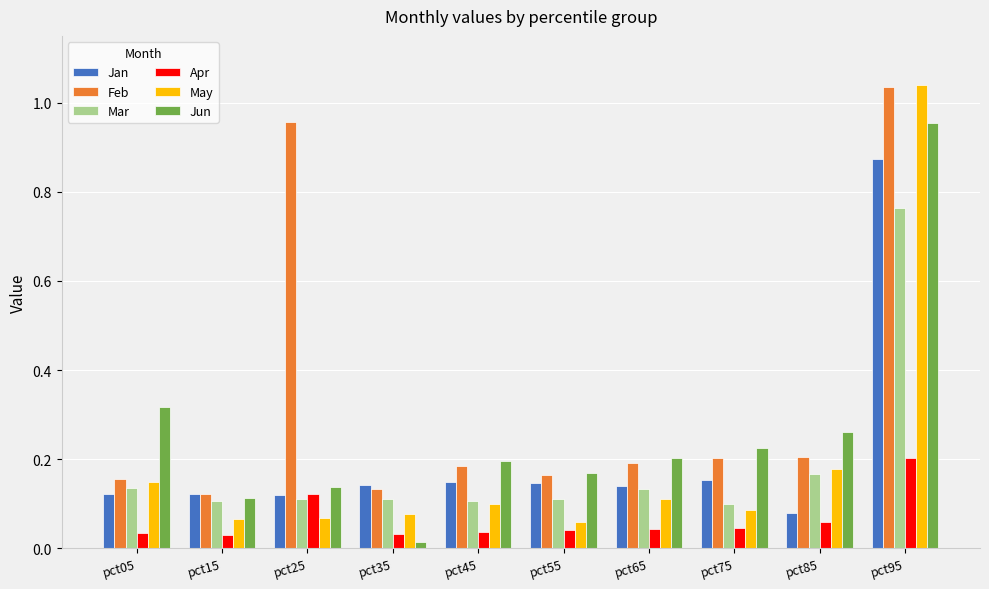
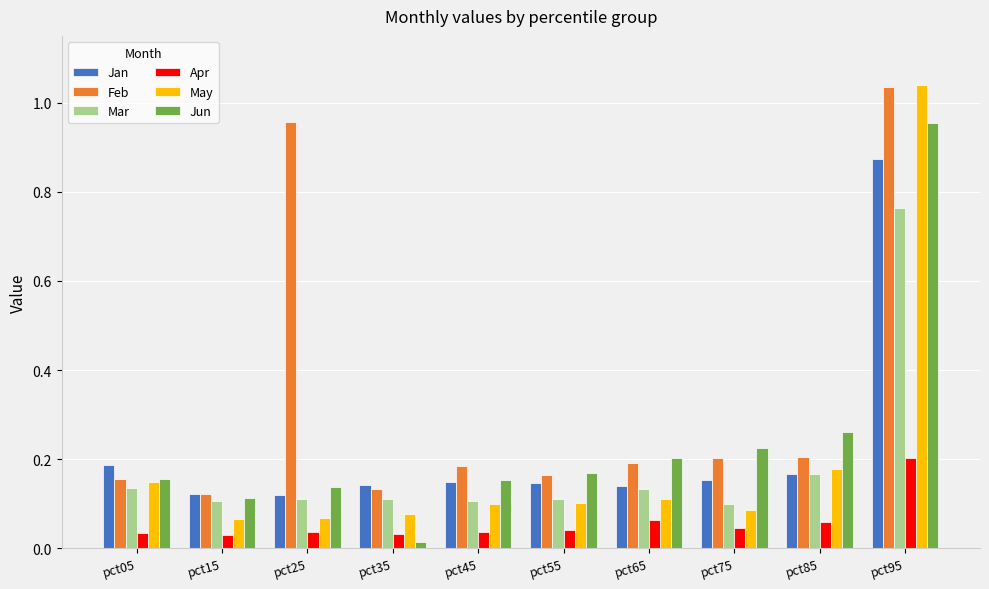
Jan, pct05: 0.12 -> 0.19
Jun, pct05: 0.32 -> 0.16
Apr, pct25: 0.12 -> 0.04
Jun, pct45: 0.20 -> 0.15
May, pct55: 0.06 -> 0.10
Apr, pct65: 0.04 -> 0.06
Jan, pct85: 0.08 -> 0.17
